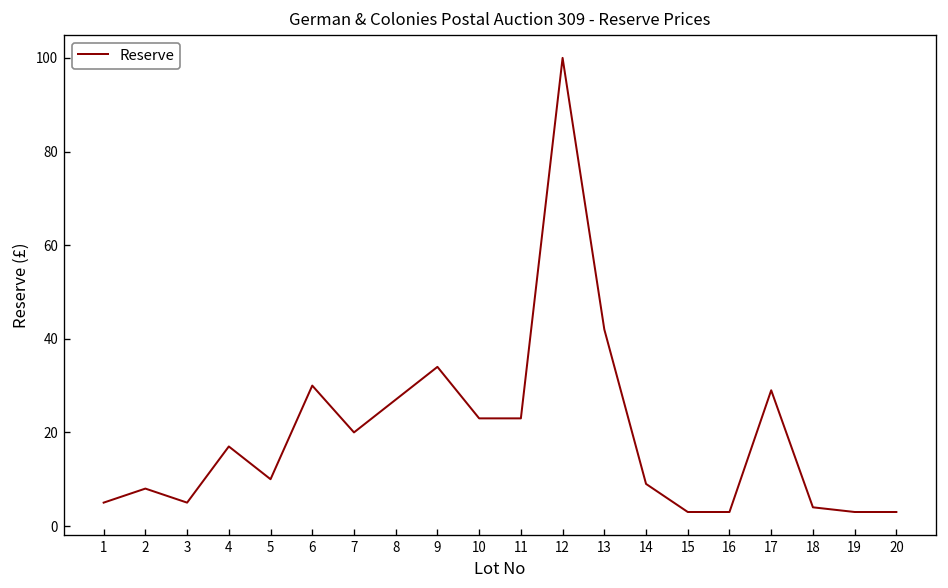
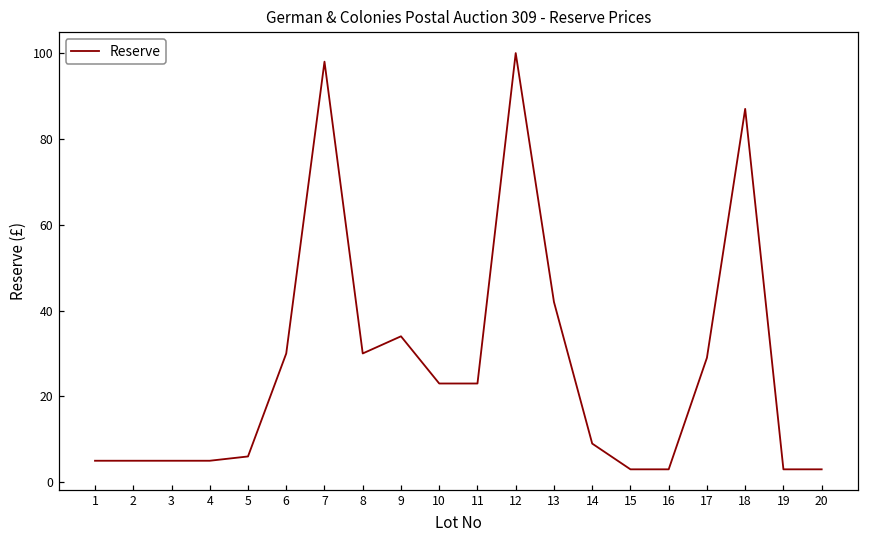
2: 8 -> 5
4: 17 -> 5
5: 10 -> 6
7: 20 -> 98
8: 27 -> 30
18: 4 -> 87
